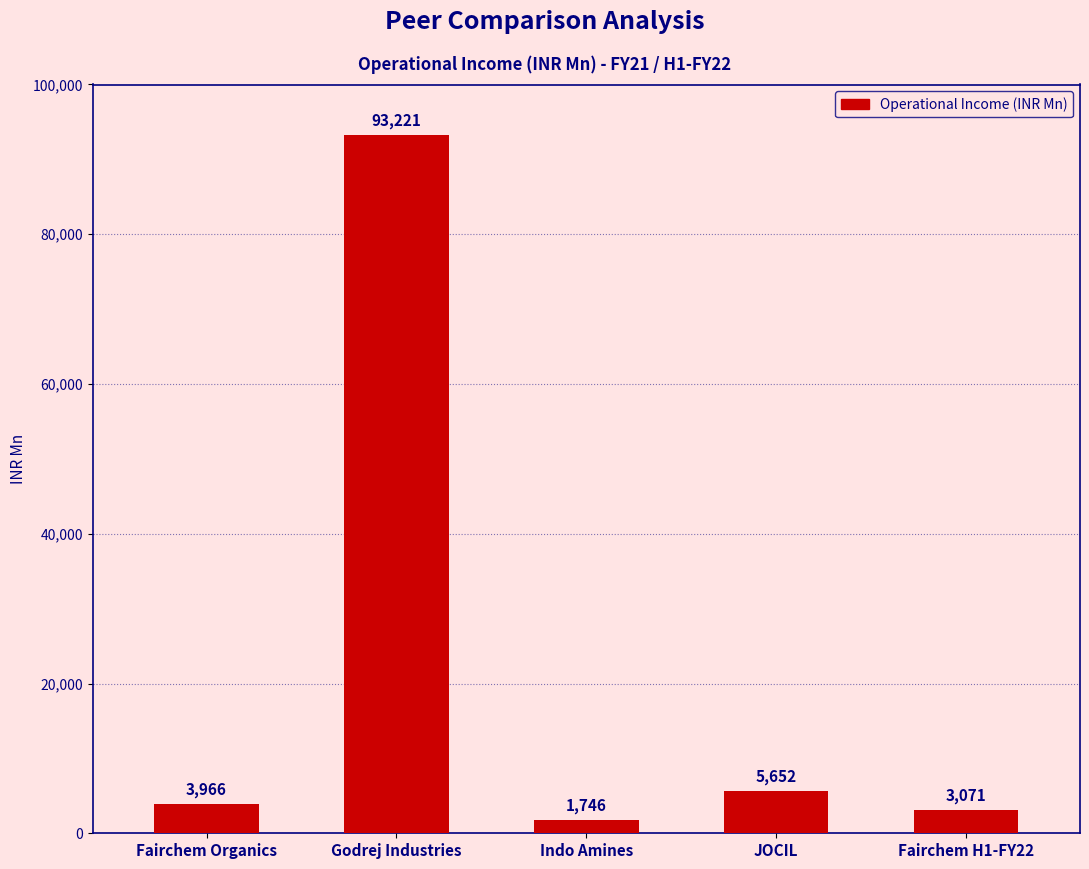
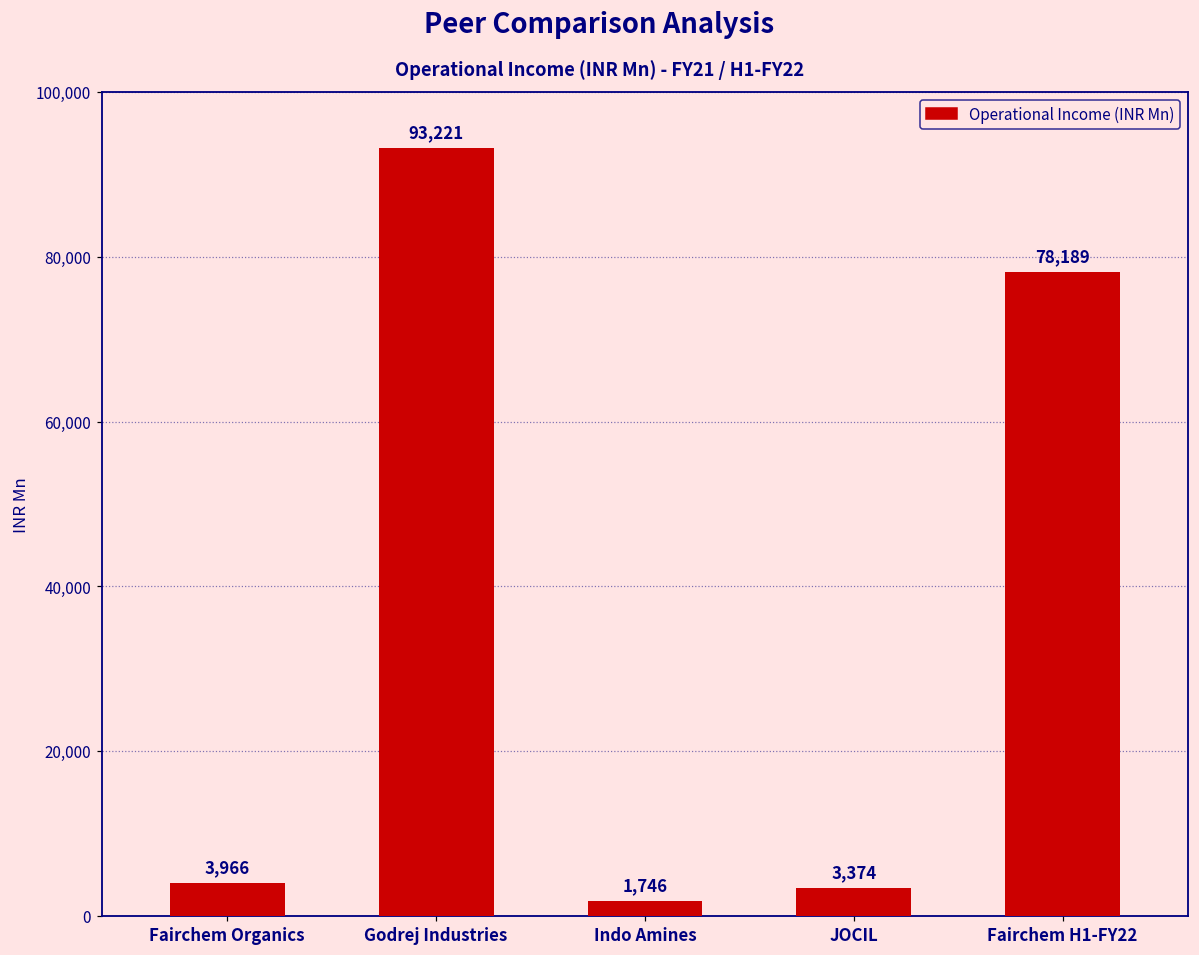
JOCIL: 5,652 -> 3,374
Fairchem H1-FY22: 3,071 -> 78,189
